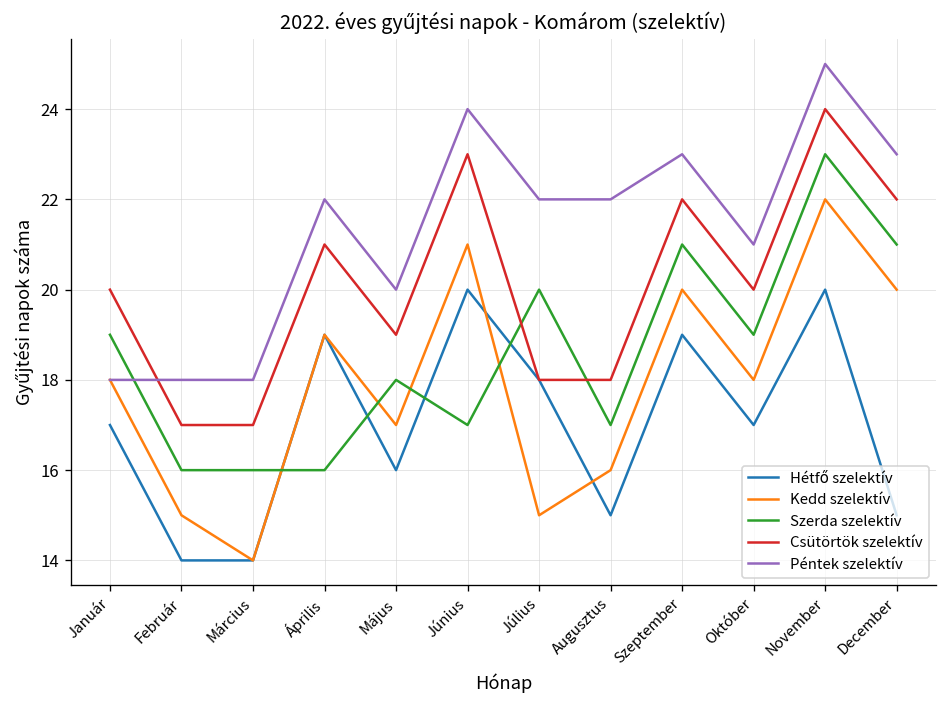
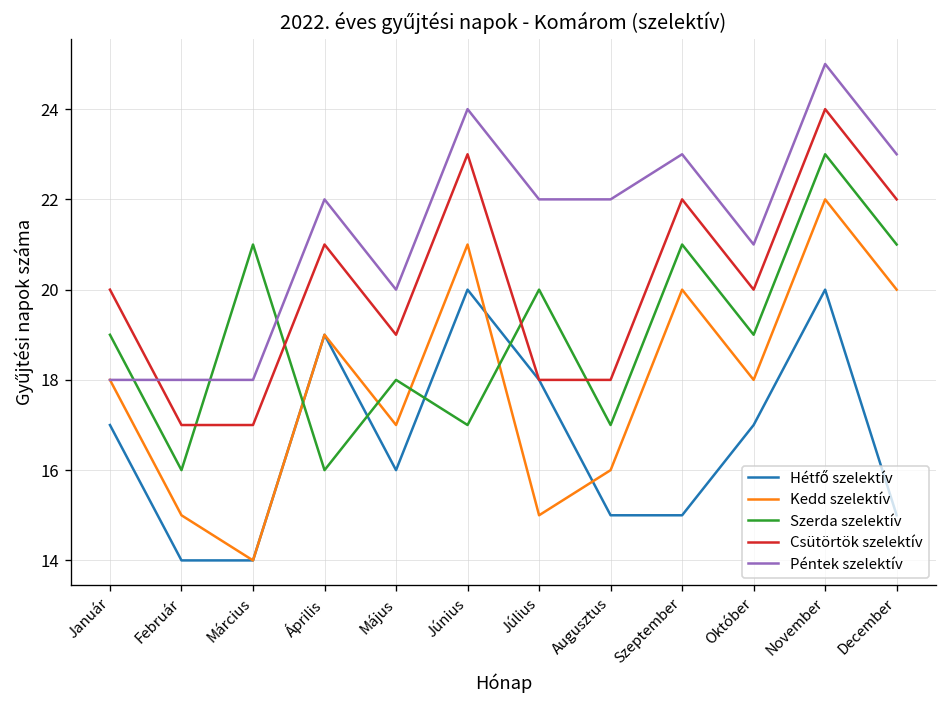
Szerda szelektív, Március: 16 -> 21
Hétfő szelektív, Szeptember: 19 -> 15
